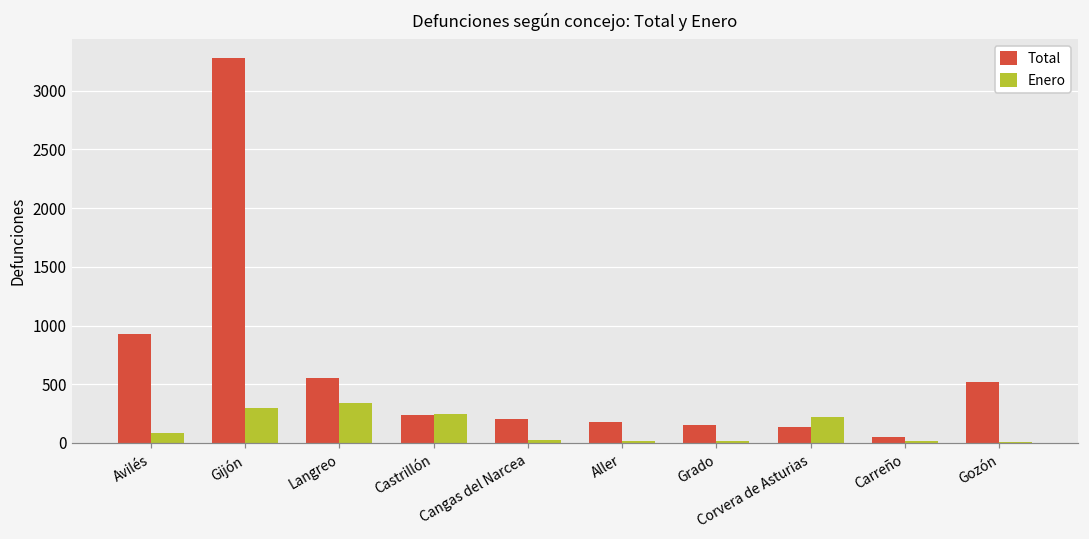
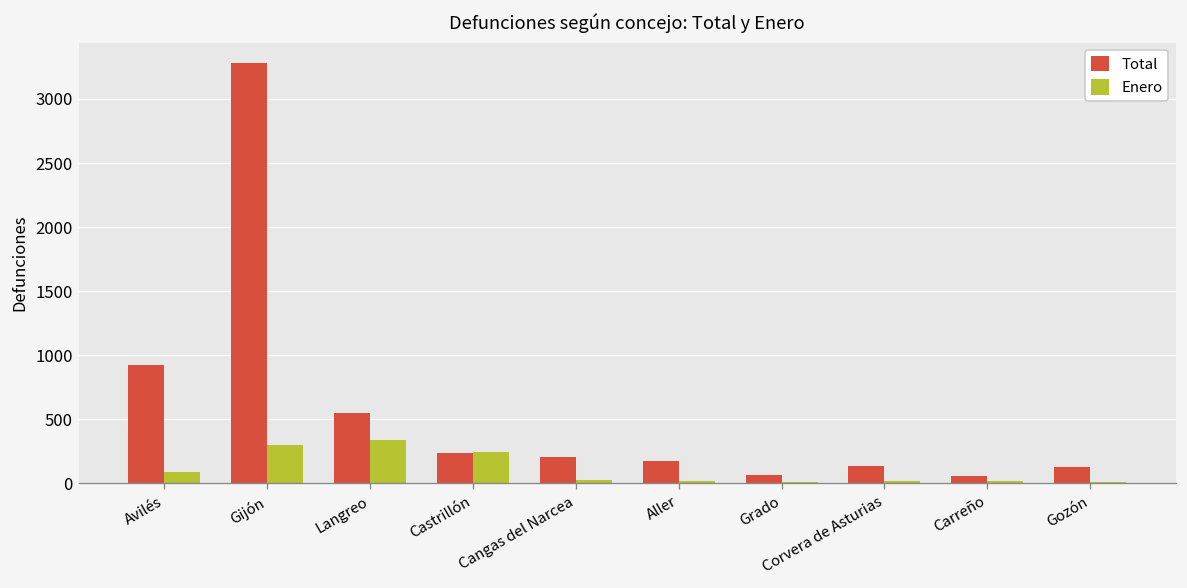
Total, Grado: 150 -> 60
Enero, Corvera de Asturias: 220 -> 20
Total, Gozón: 520 -> 130
